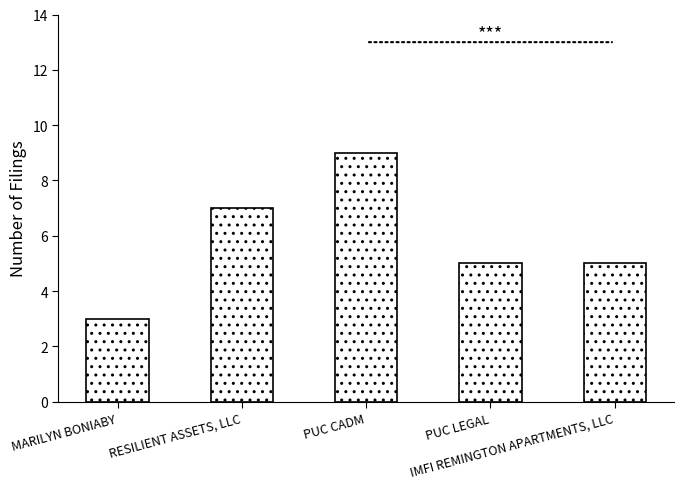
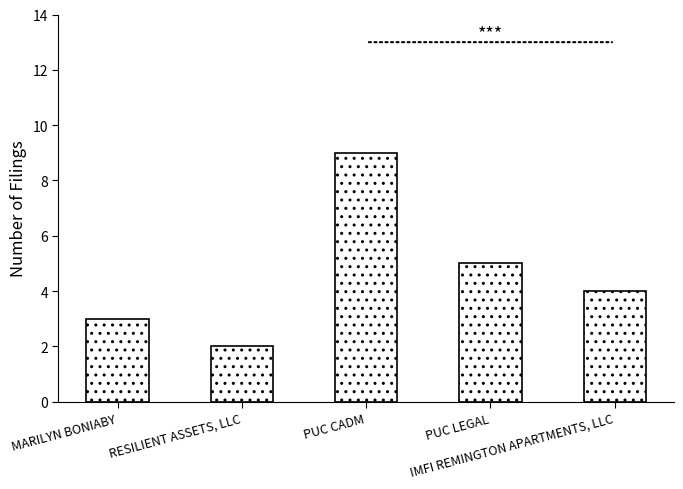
RESILIENT ASSETS, LLC: 7 -> 2
IMFI REMINGTON APARTMENTS, LLC: 5 -> 4
